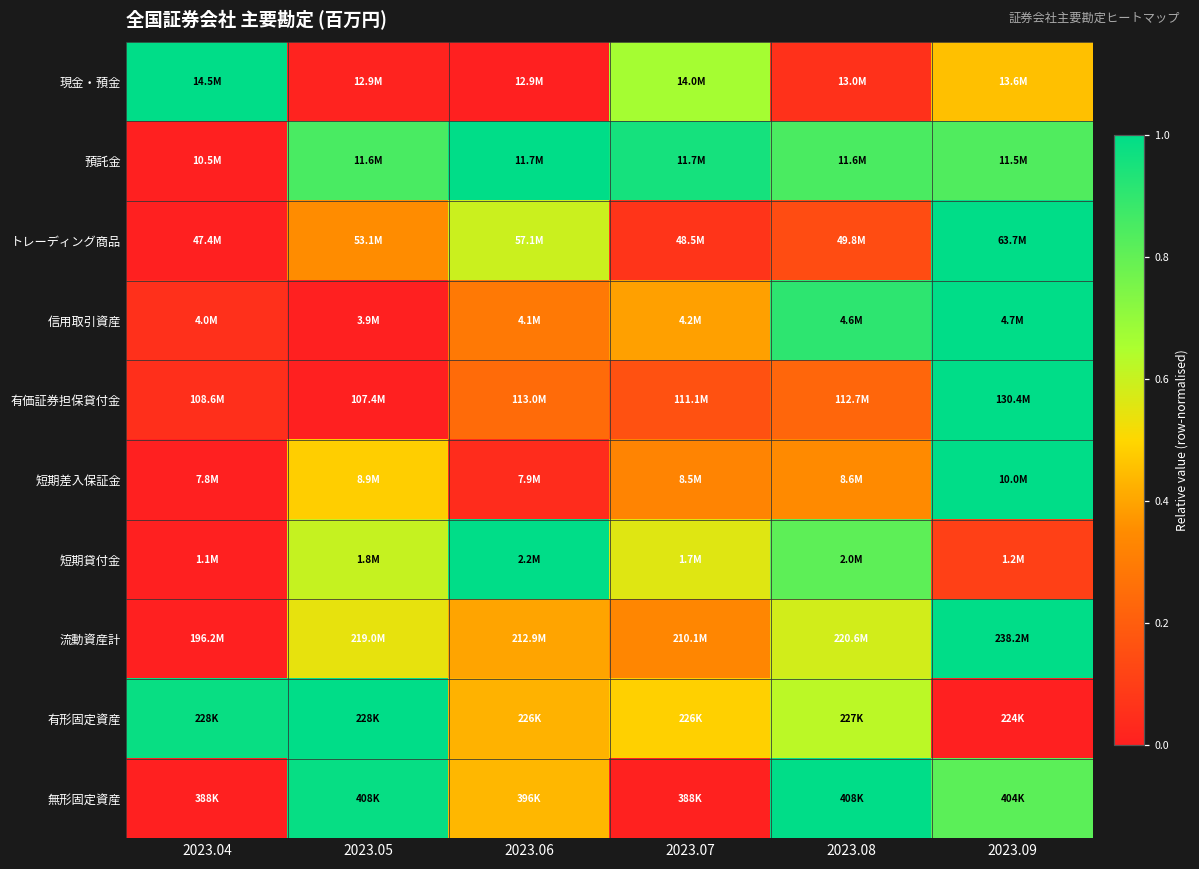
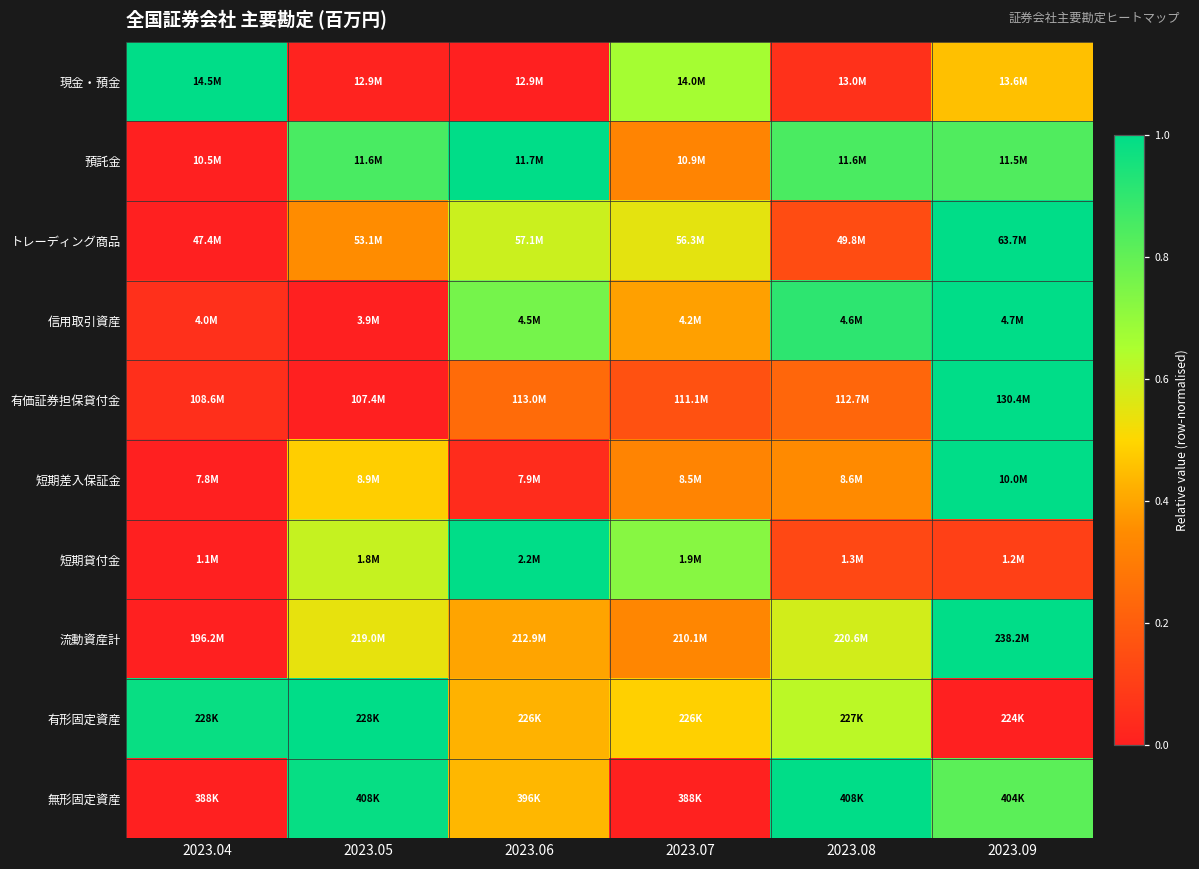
預託金, 2023.07: 11.7M -> 10.9M
トレーディング商品, 2023.07: 48.5M -> 56.3M
信用取引資産, 2023.06: 4.1M -> 4.5M
短期貸付金, 2023.07: 1.7M -> 1.9M
短期貸付金, 2023.08: 2.0M -> 1.3M
